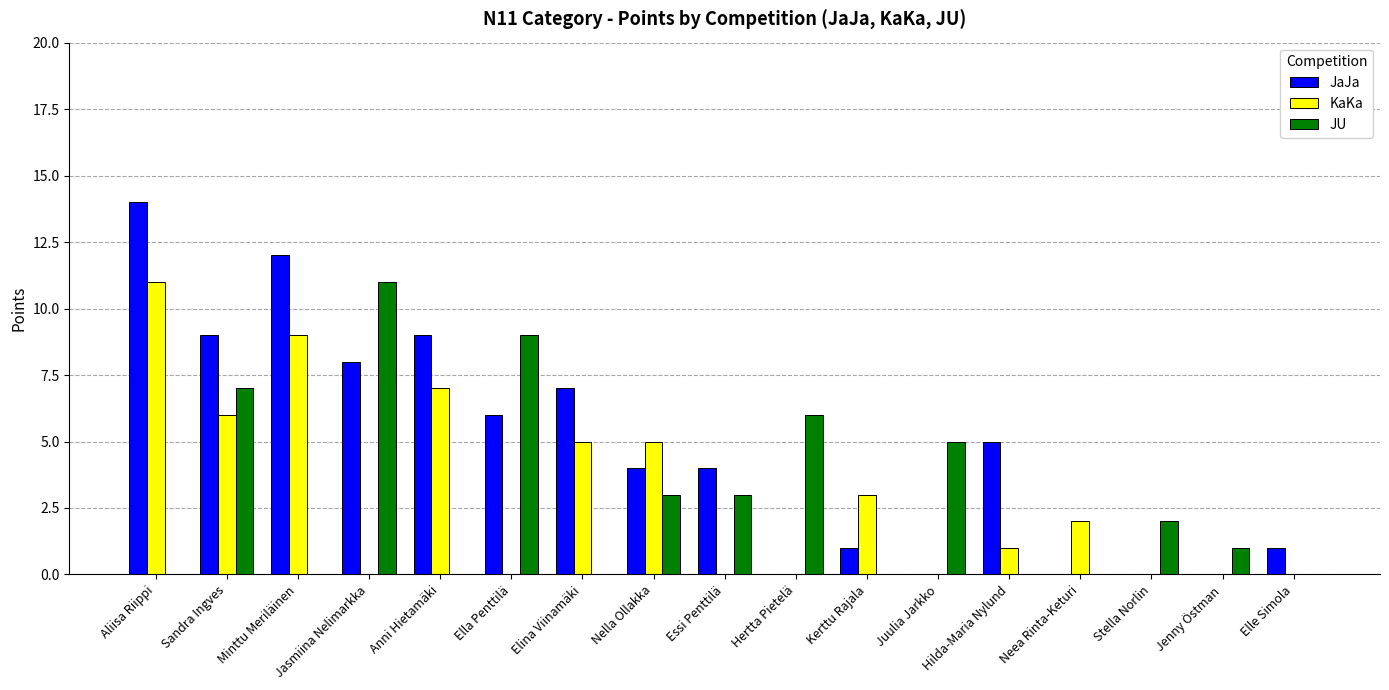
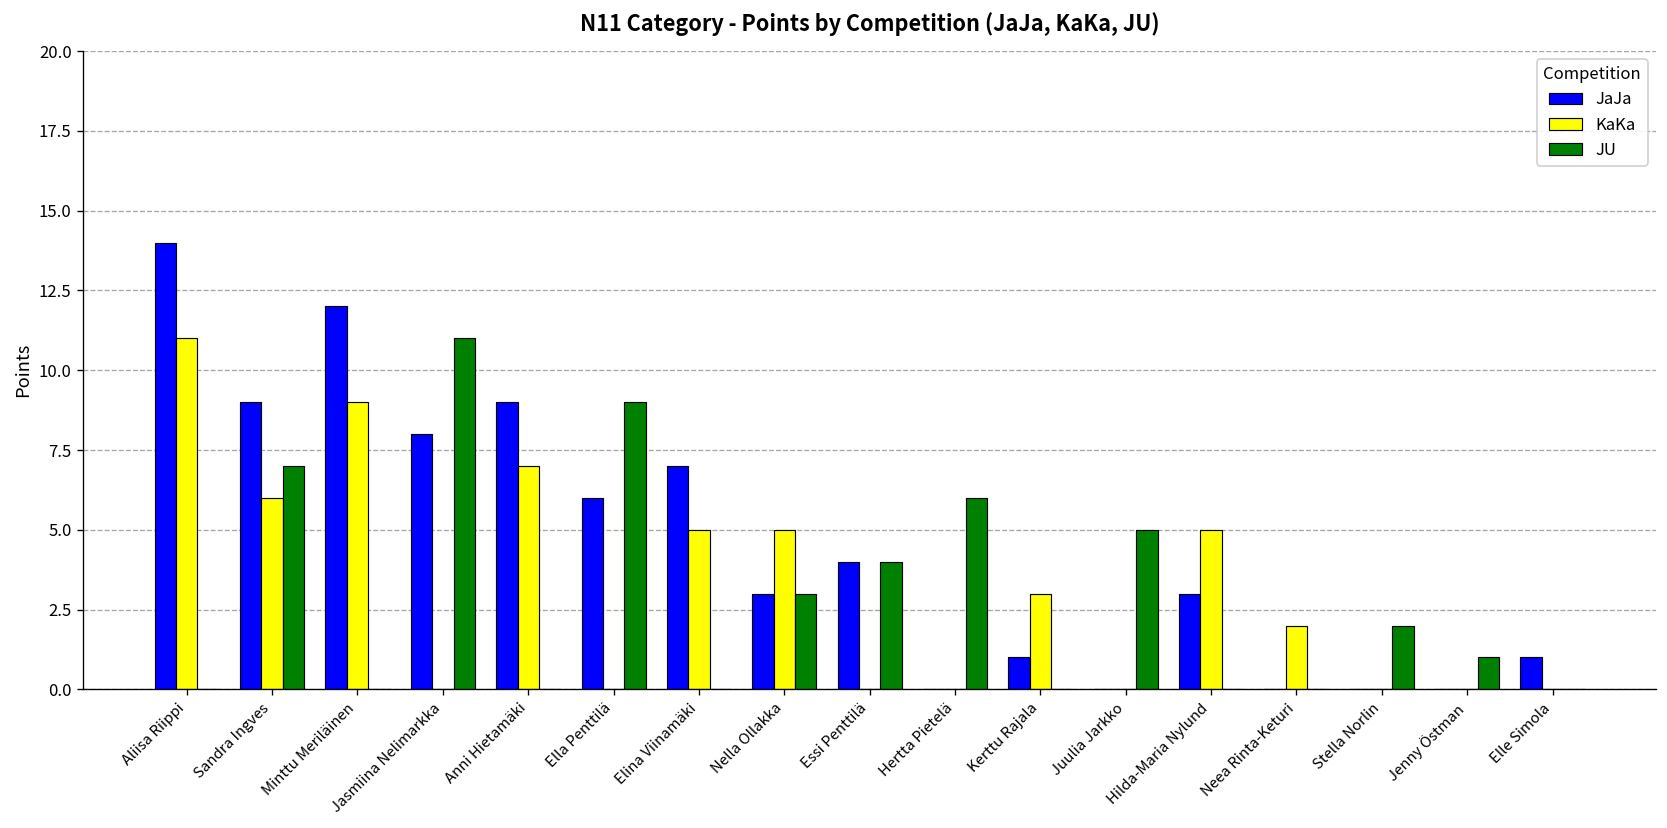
JaJa, Nella Ollakka: 4 -> 3
JU, Essi Penttilä: 3 -> 4
JaJa, Hilda-Maria Nylund: 5 -> 3
KaKa, Hilda-Maria Nylund: 1 -> 5
